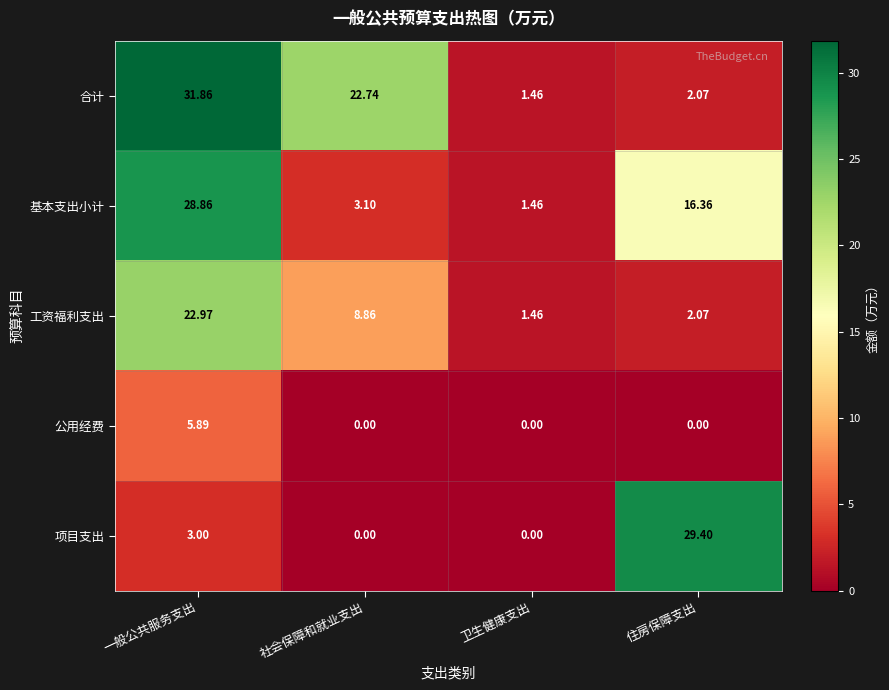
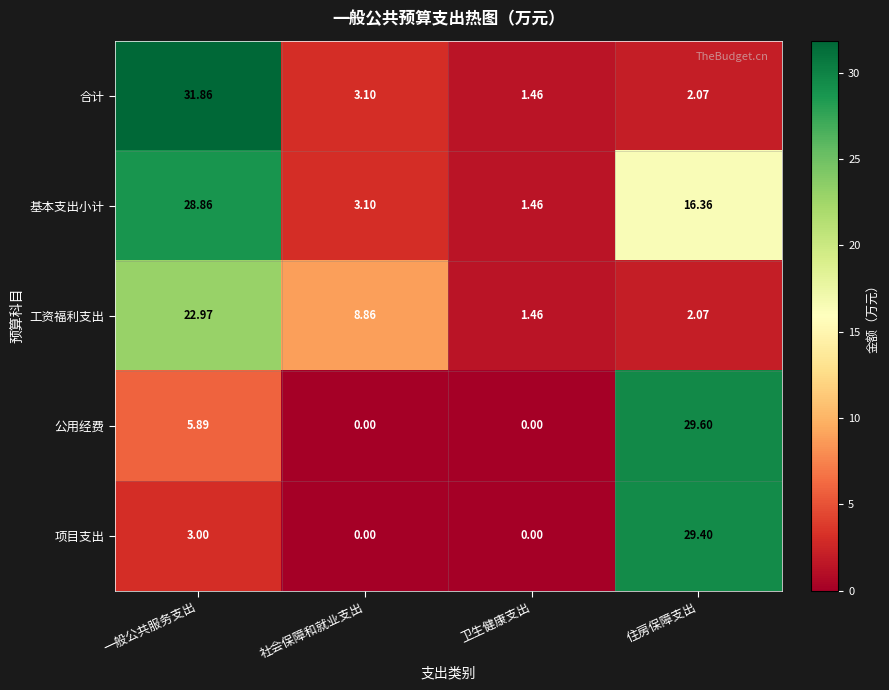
合计, 社会保障和就业支出: 22.74 -> 3.10
公用经费, 住房保障支出: 0.00 -> 29.60
